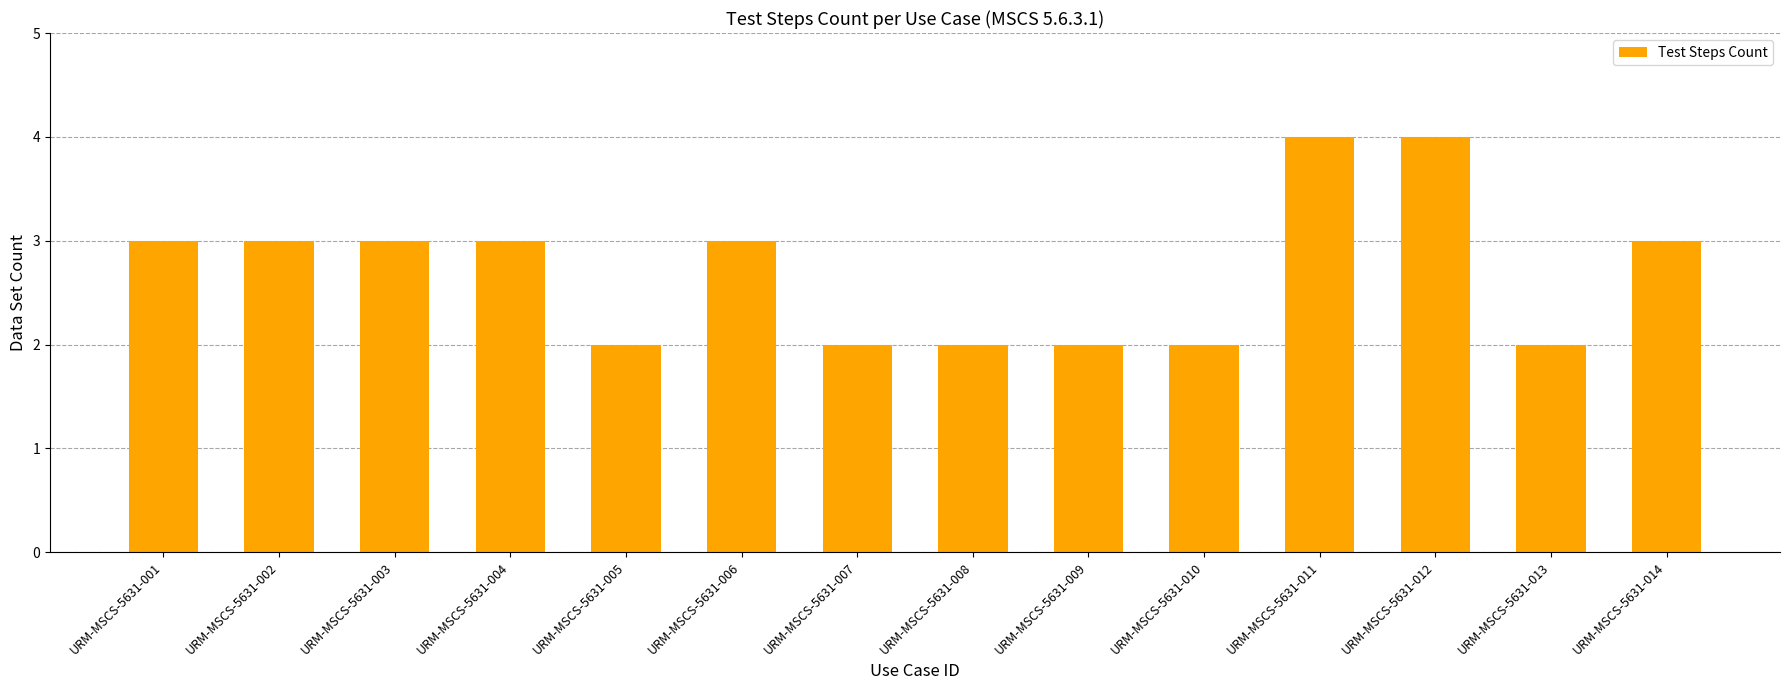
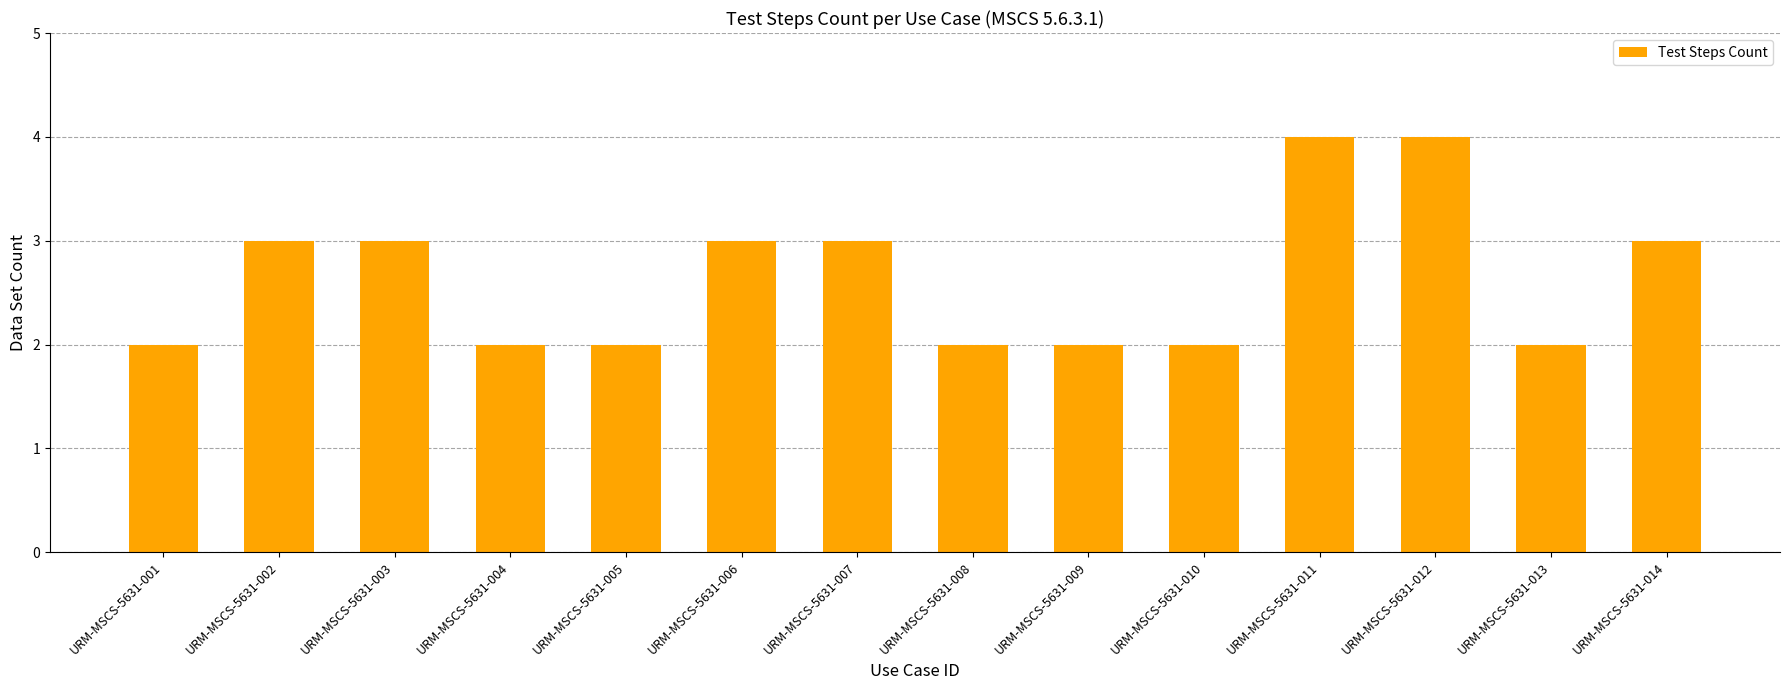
URM-MSCS-5631-001: 3 -> 2
URM-MSCS-5631-004: 3 -> 2
URM-MSCS-5631-007: 2 -> 3
